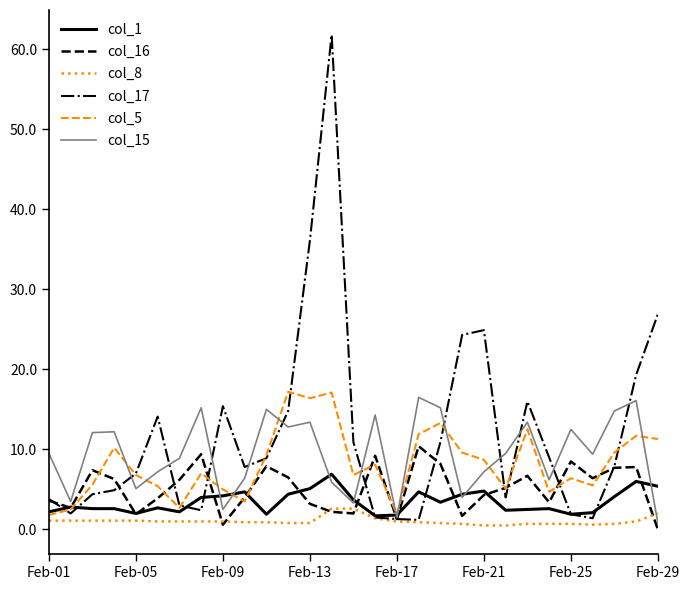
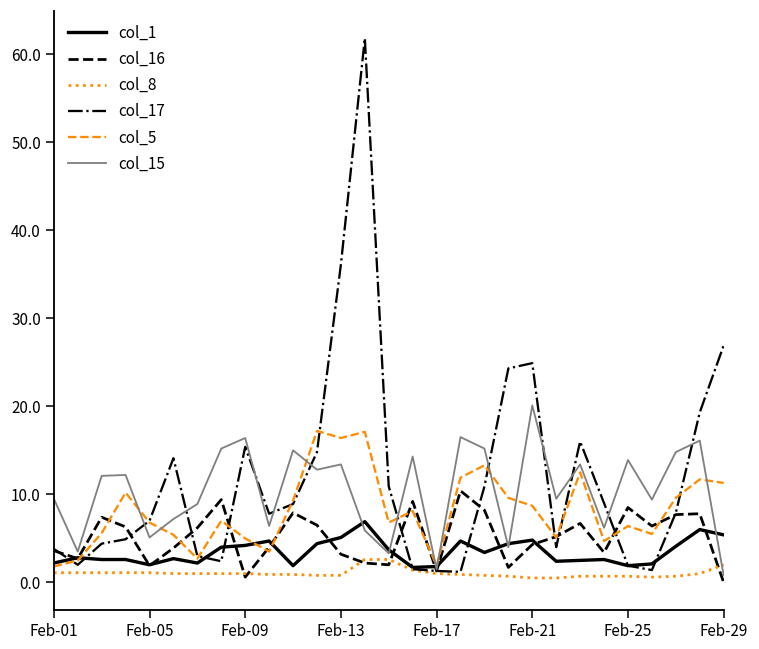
col_15, Feb-09: 3 -> 16
col_15, Feb-21: 7 -> 20
col_15, Feb-25: 13 -> 14
